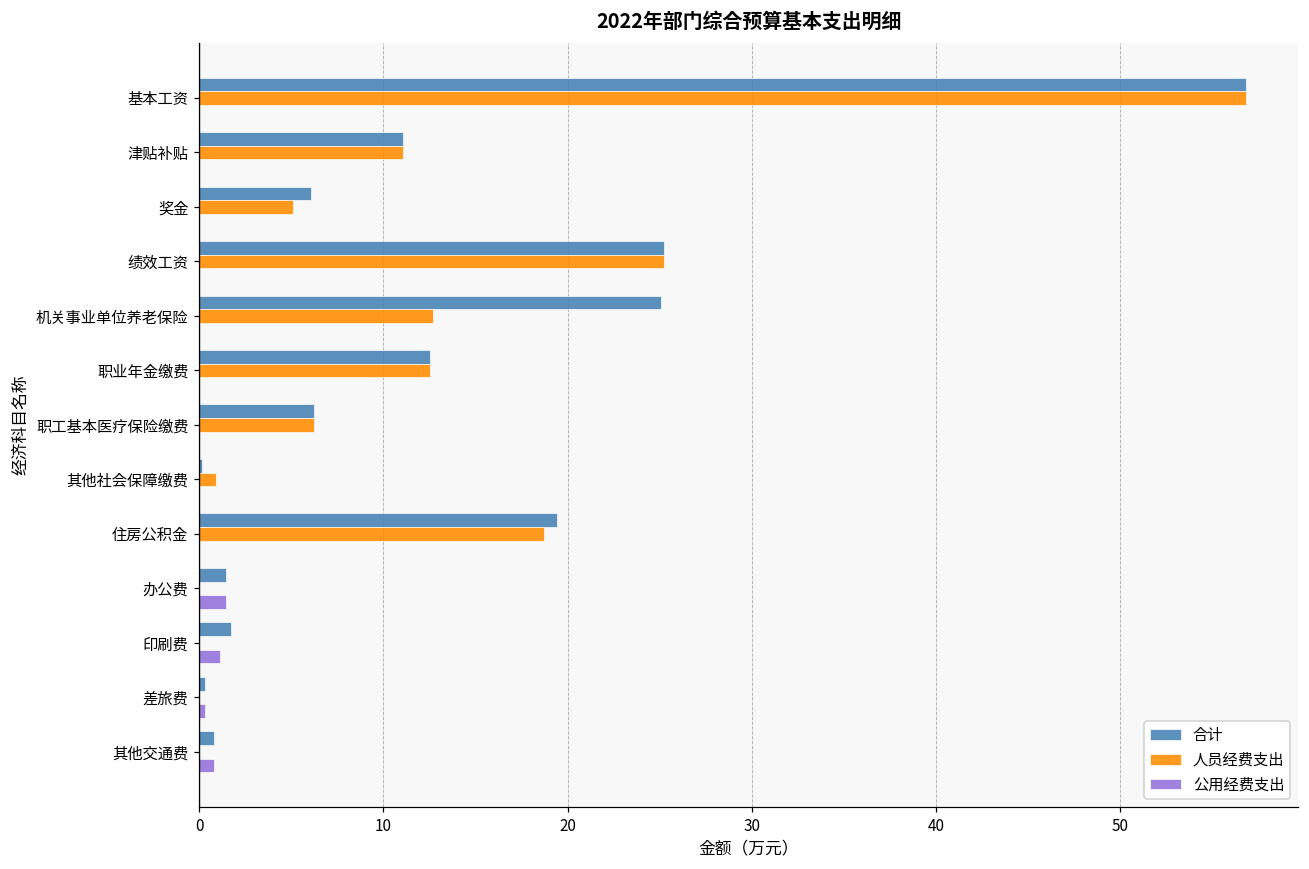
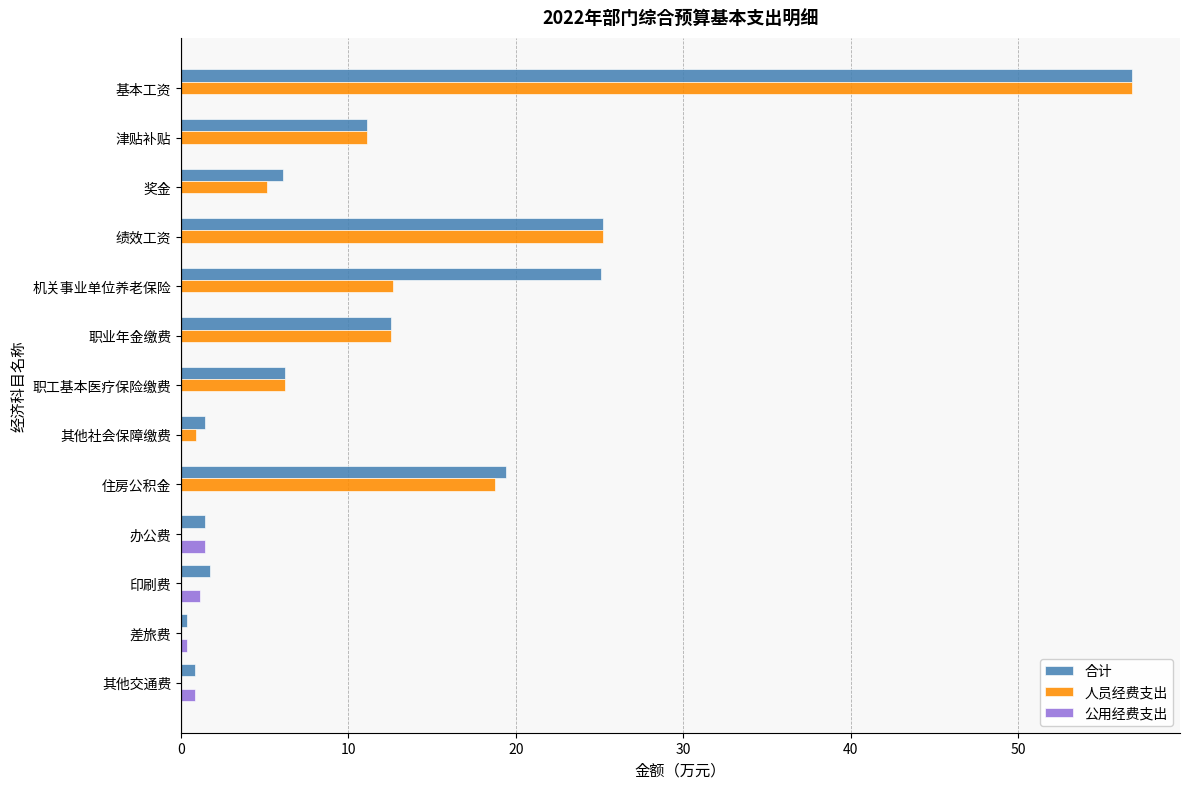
合计, 其他社会保障缴费: 0.2 -> 1.5
